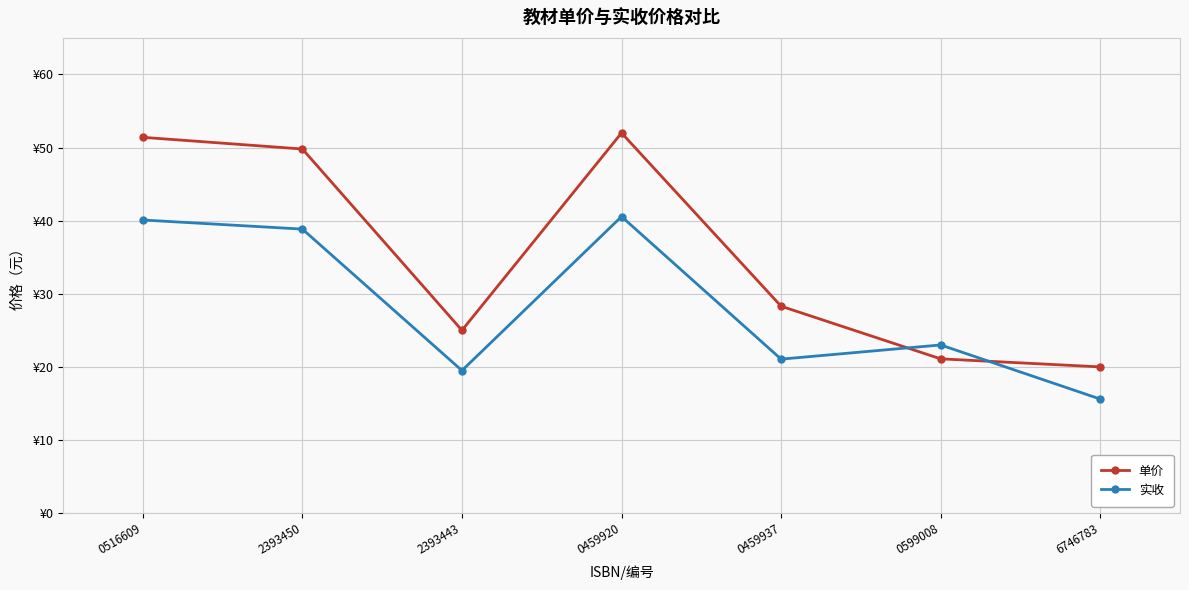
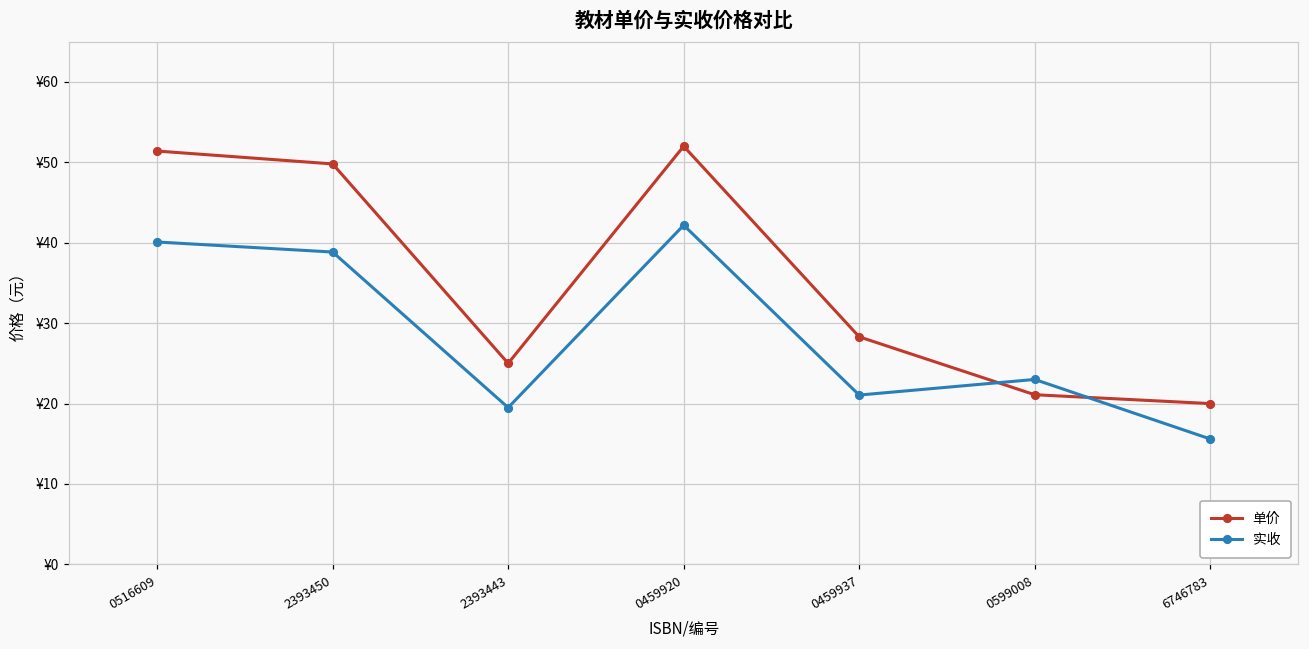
实收, 0459920: ¥41 -> ¥42
